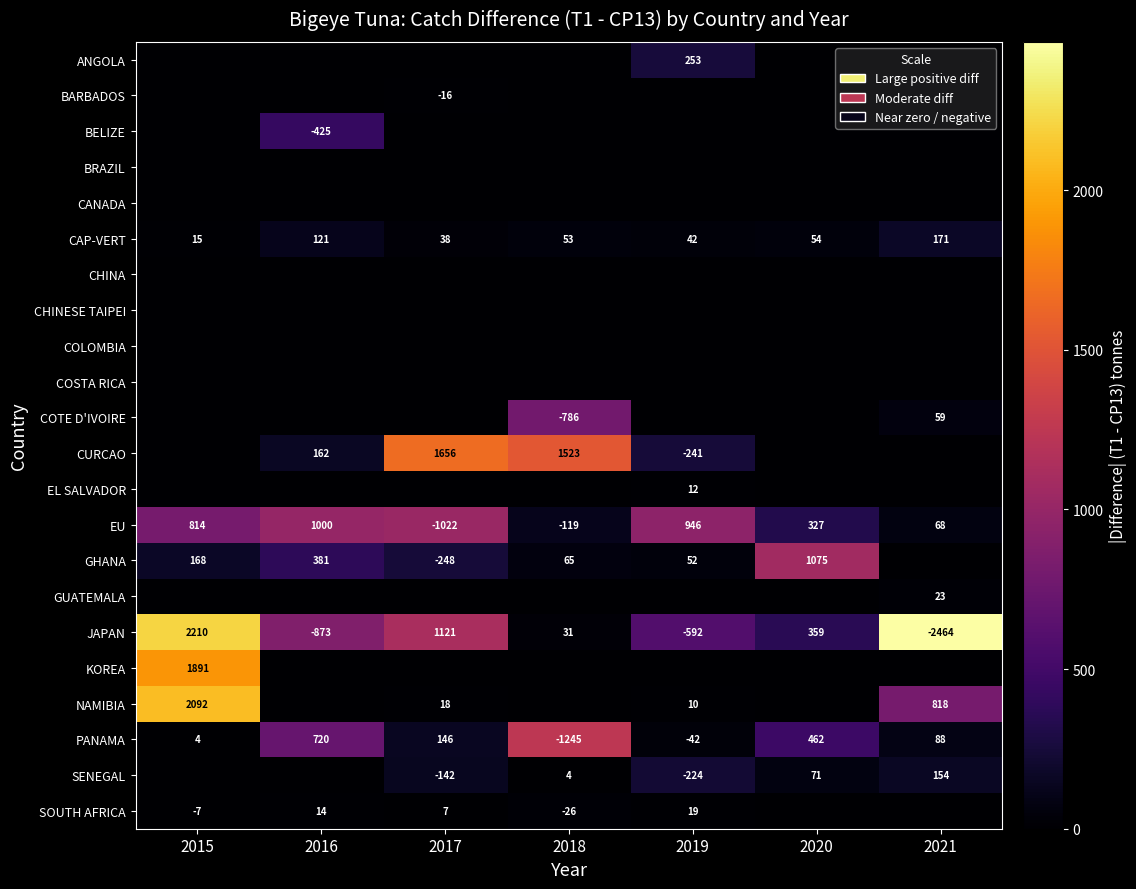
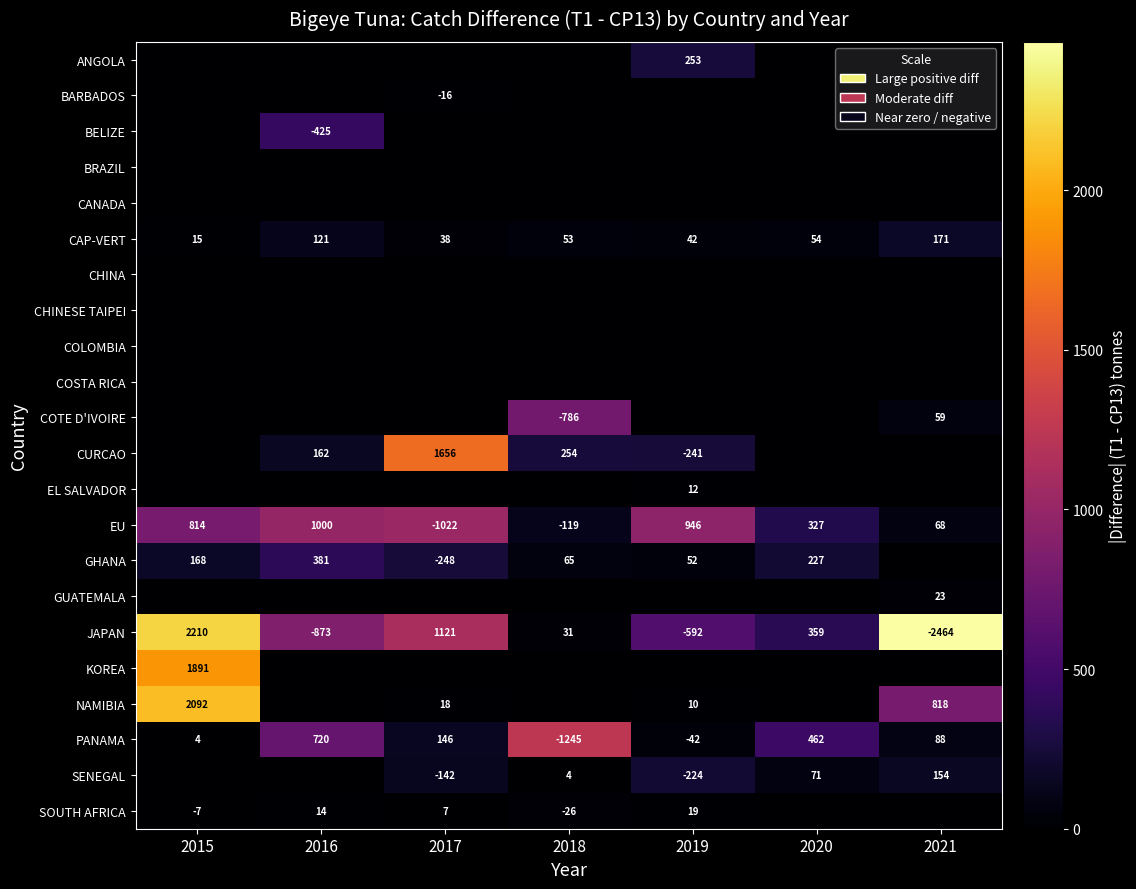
CURCAO, 2018: 1523 -> 254
GHANA, 2020: 1075 -> 227
